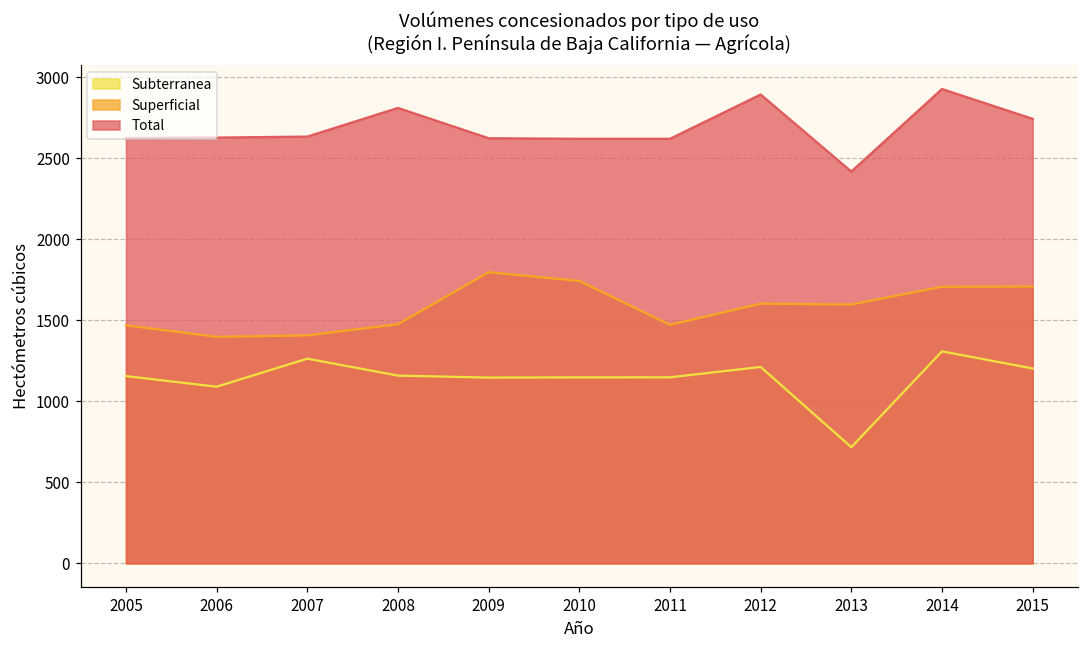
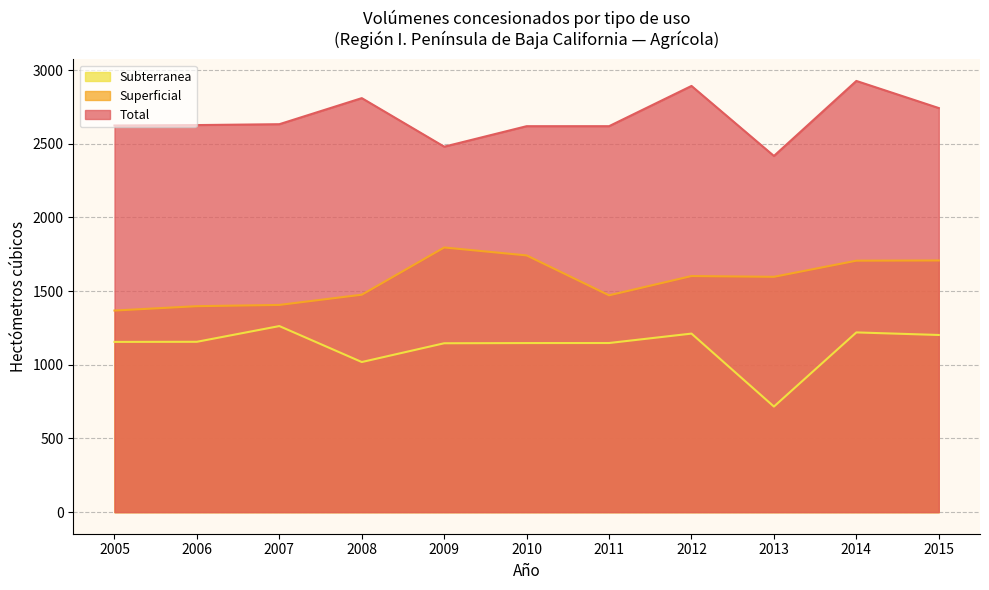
Superficial, 2005: 1470 -> 1370
Subterranea, 2006: 1090 -> 1160
Subterranea, 2008: 1160 -> 1020
Total, 2009: 2620 -> 2480
Subterranea, 2014: 1310 -> 1220
